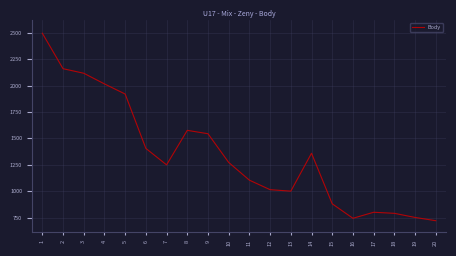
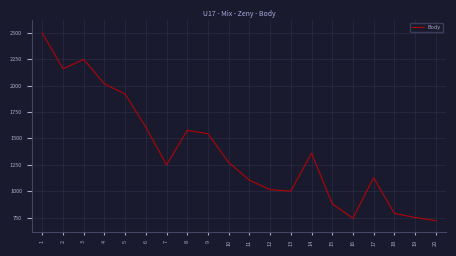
3: 2120 -> 2250
6: 1410 -> 1610
17: 800 -> 1130
